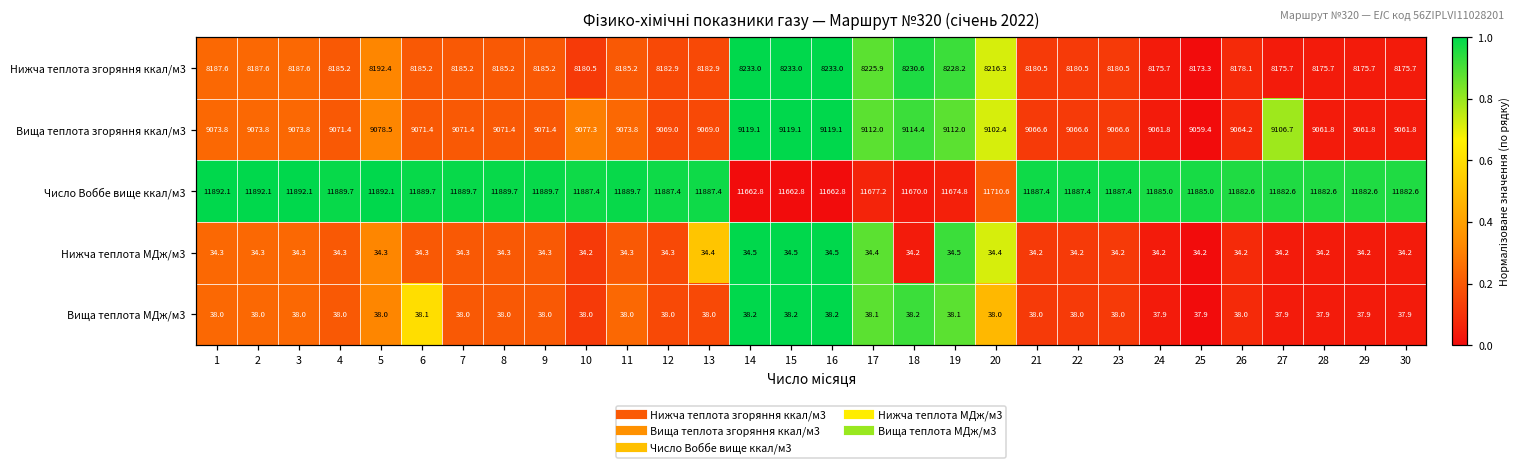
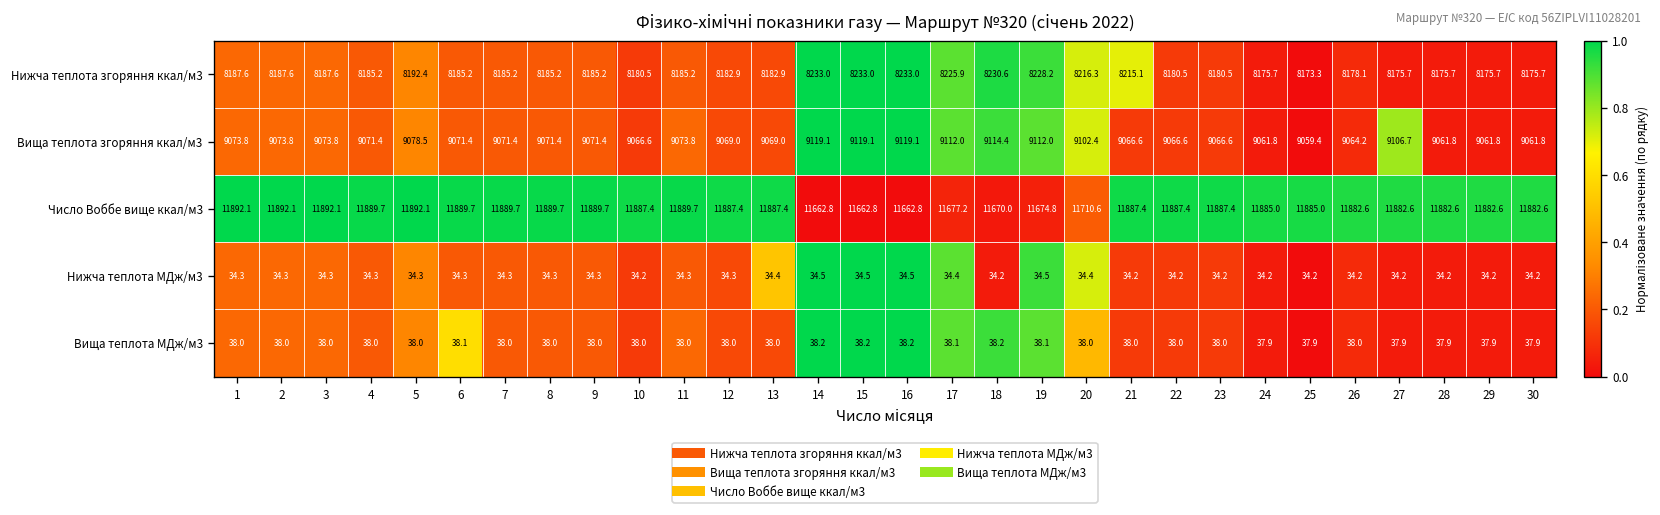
Нижча теплота згоряння ккал/м3, 21: 8180.5 -> 8215.1
Вища теплота згоряння ккал/м3, 10: 9077.3 -> 9066.6
